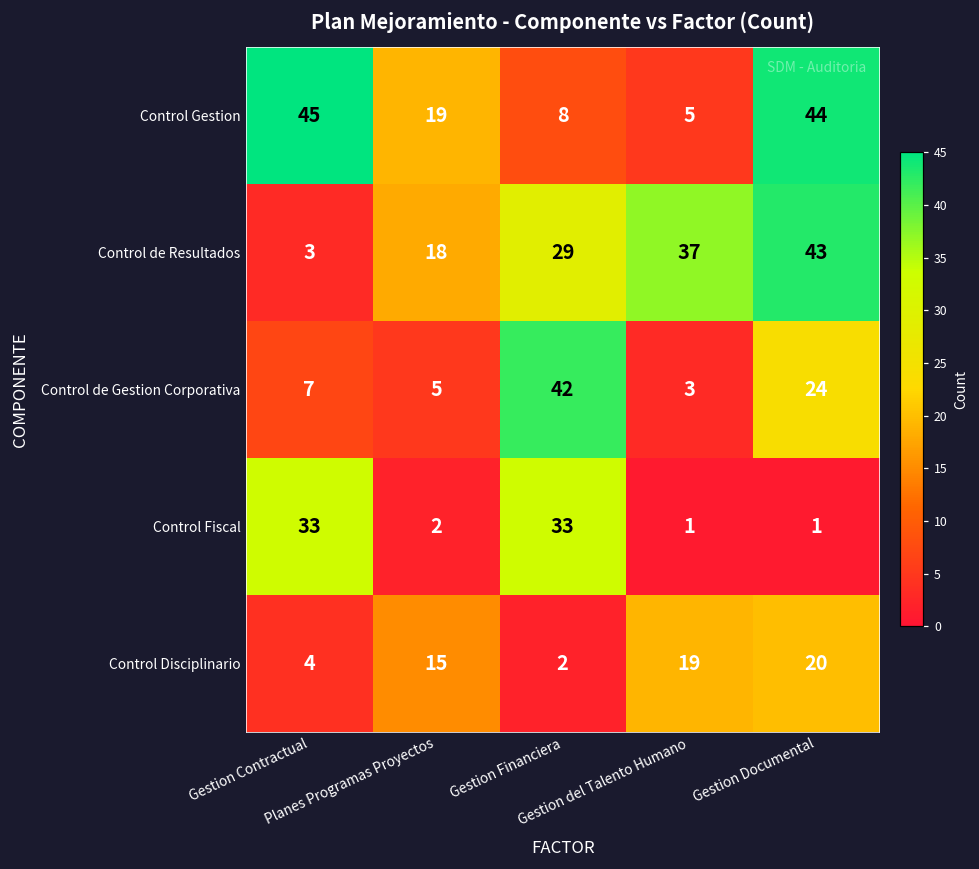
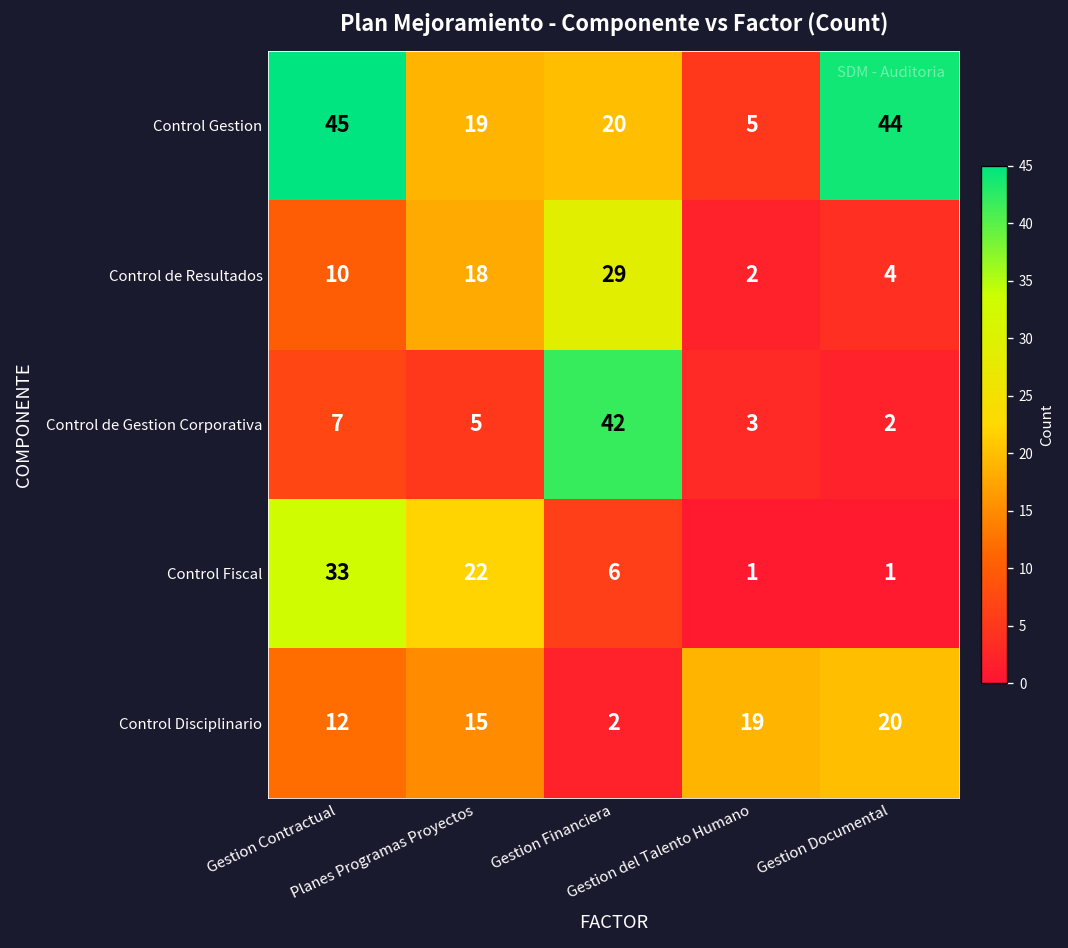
Control Gestion, Gestion Financiera: 8 -> 20
Control de Resultados, Gestion Contractual: 3 -> 10
Control de Resultados, Gestion del Talento Humano: 37 -> 2
Control de Resultados, Gestion Documental: 43 -> 4
Control de Gestion Corporativa, Gestion Documental: 24 -> 2
Control Fiscal, Planes Programas Proyectos: 2 -> 22
Control Fiscal, Gestion Financiera: 33 -> 6
Control Disciplinario, Gestion Contractual: 4 -> 12
